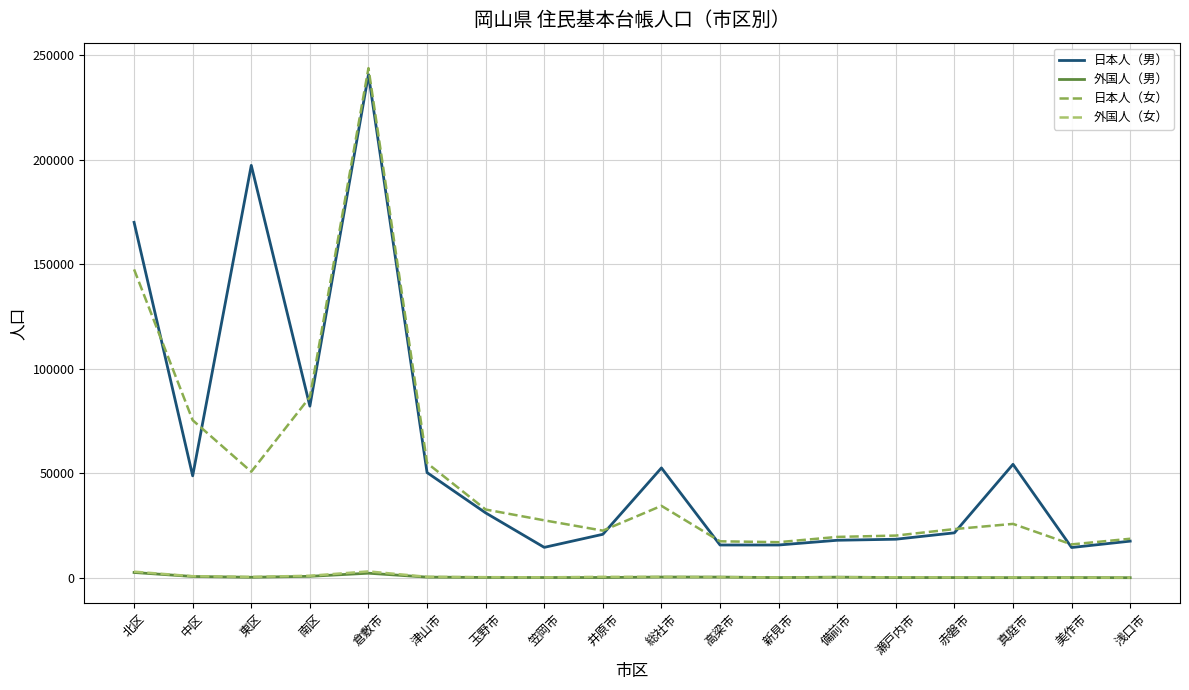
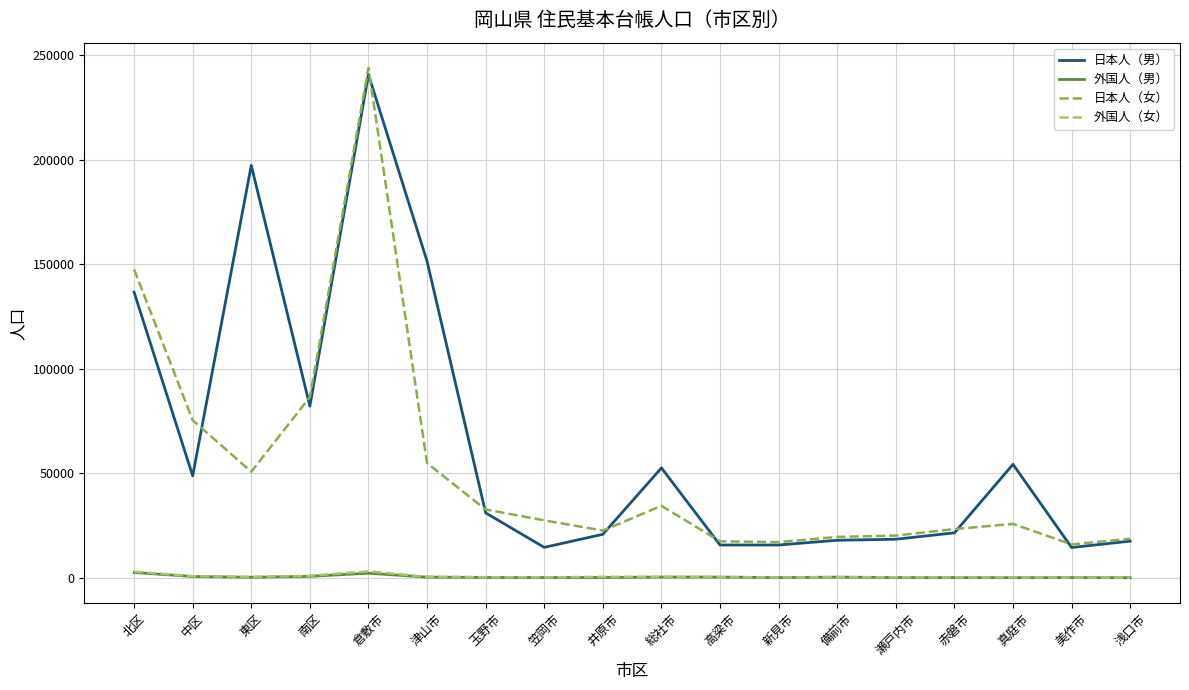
日本人（男）, 北区: 170000 -> 137000
日本人（男）, 津山市: 50000 -> 151000
